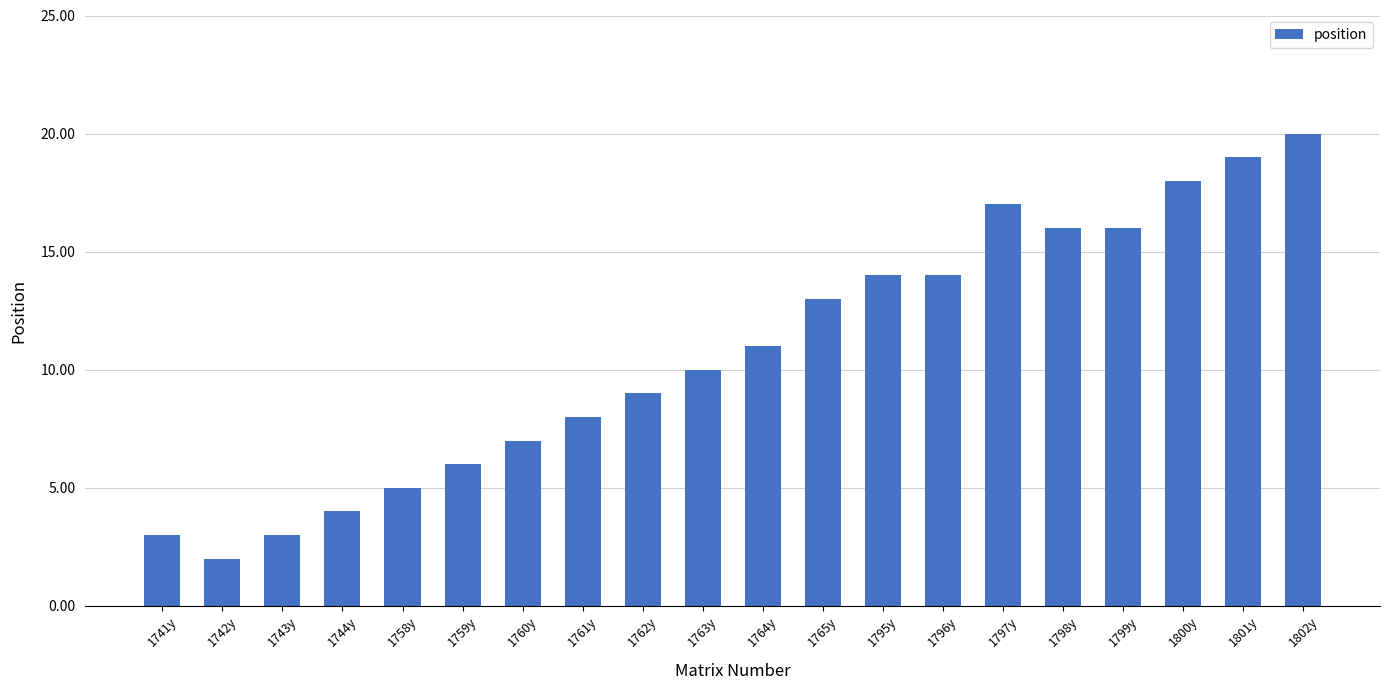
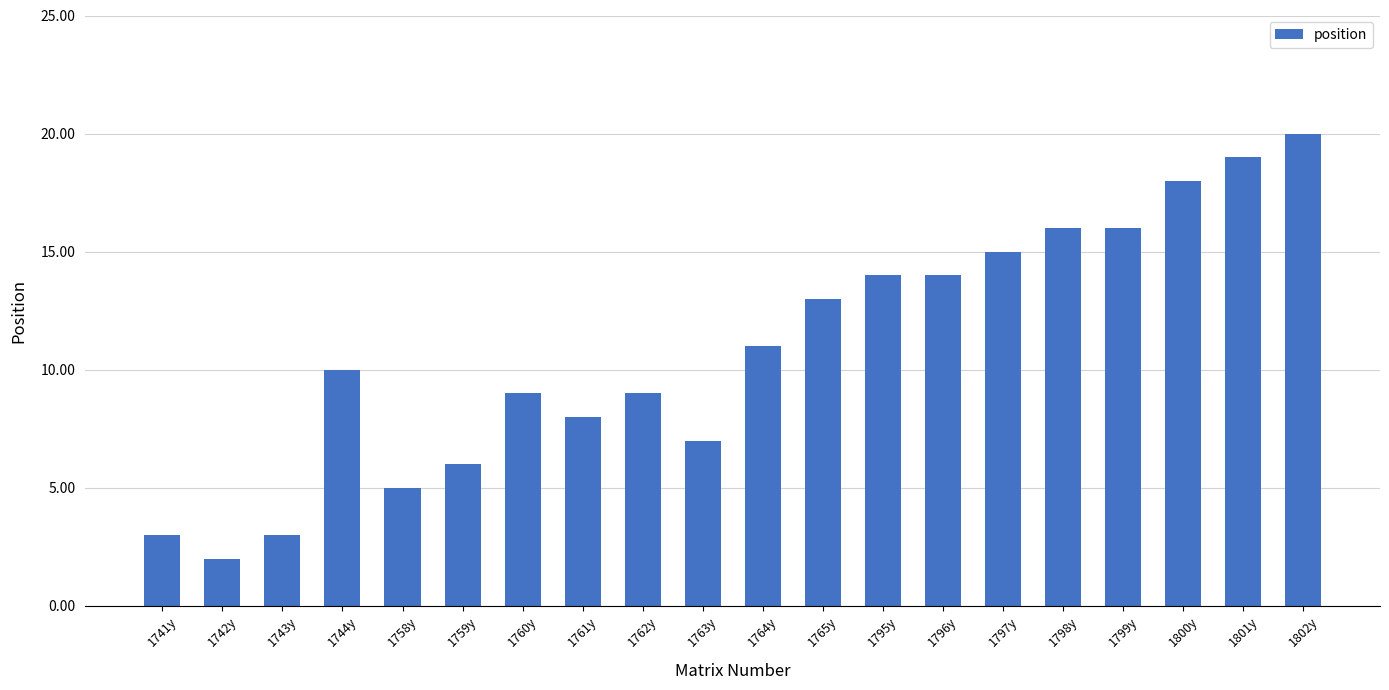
1744y: 4 -> 10
1760y: 7 -> 9
1763y: 10 -> 7
1797y: 17 -> 15
